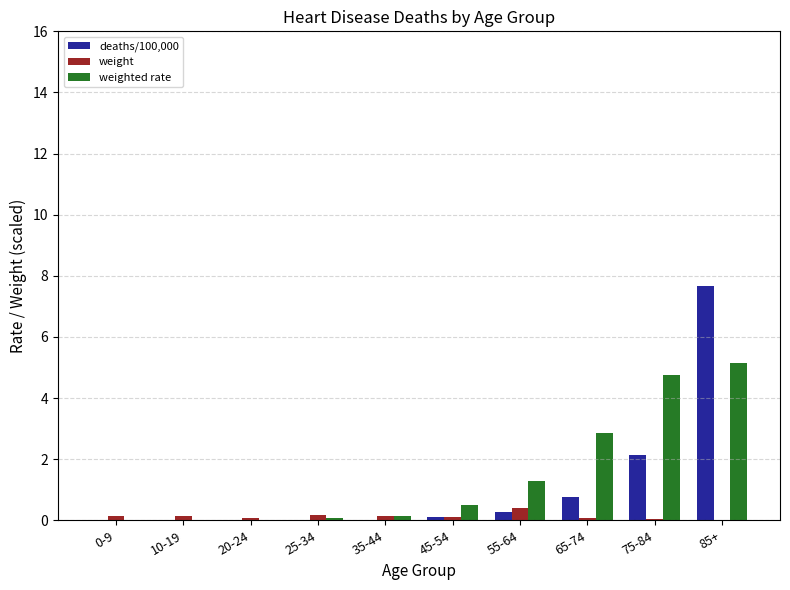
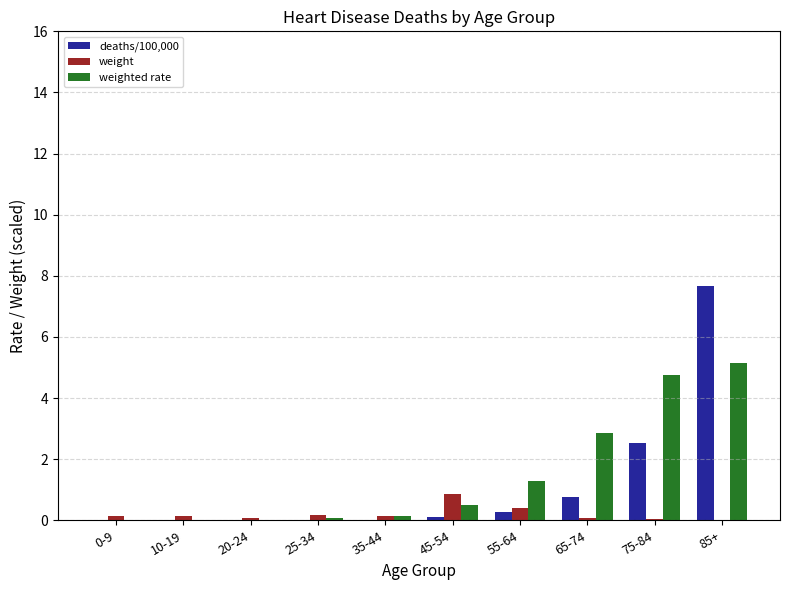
weight, 45-54: 0.1 -> 0.8
deaths/100,000, 75-84: 2.1 -> 2.5
